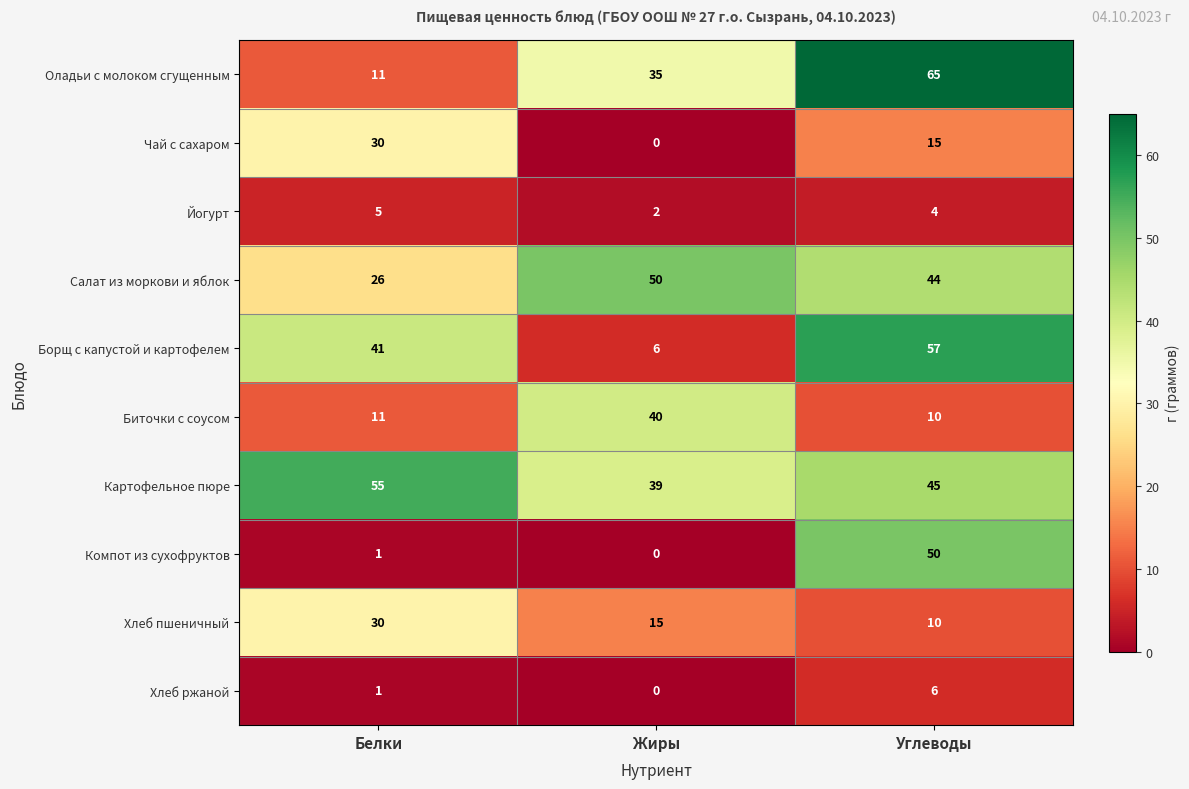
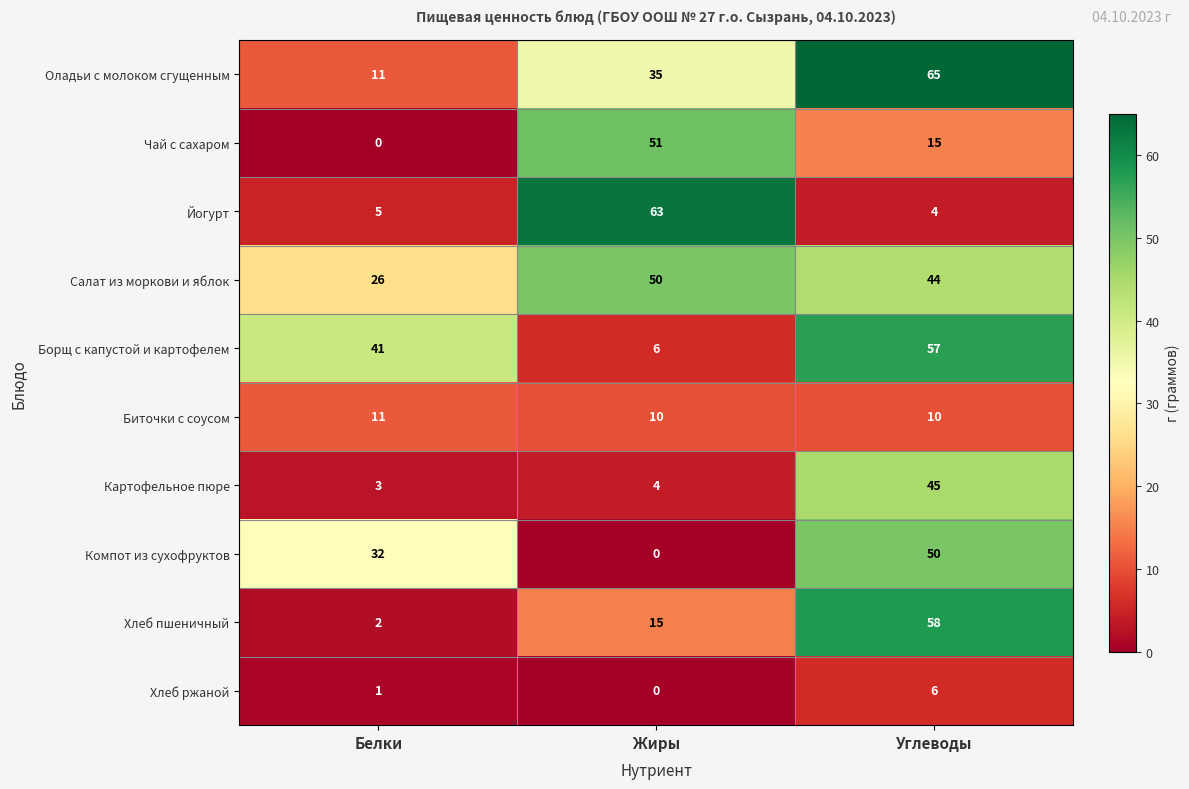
Чай с сахаром, Белки: 30 -> 0
Чай с сахаром, Жиры: 0 -> 51
Йогурт, Жиры: 2 -> 63
Биточки с соусом, Жиры: 40 -> 10
Картофельное пюре, Белки: 55 -> 3
Картофельное пюре, Жиры: 39 -> 4
Компот из сухофруктов, Белки: 1 -> 32
Хлеб пшеничный, Белки: 30 -> 2
Хлеб пшеничный, Углеводы: 10 -> 58
